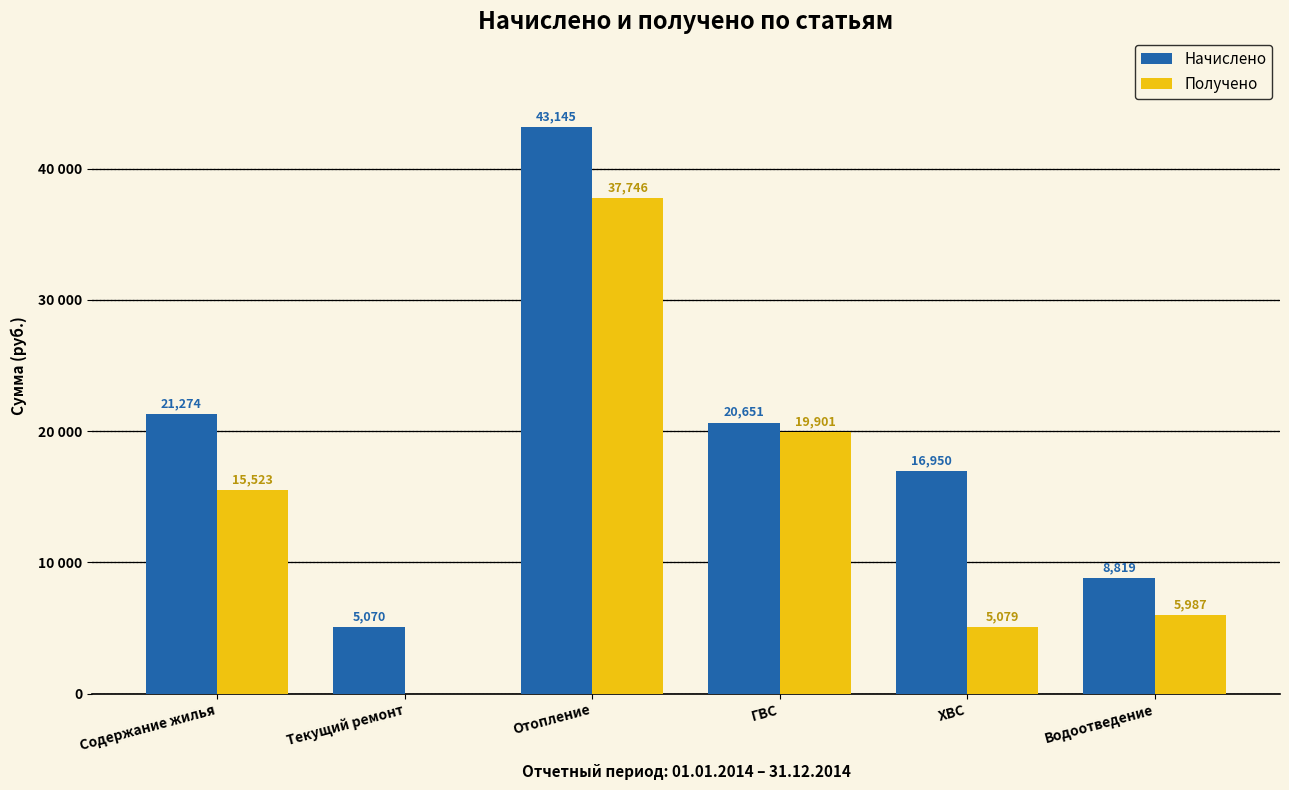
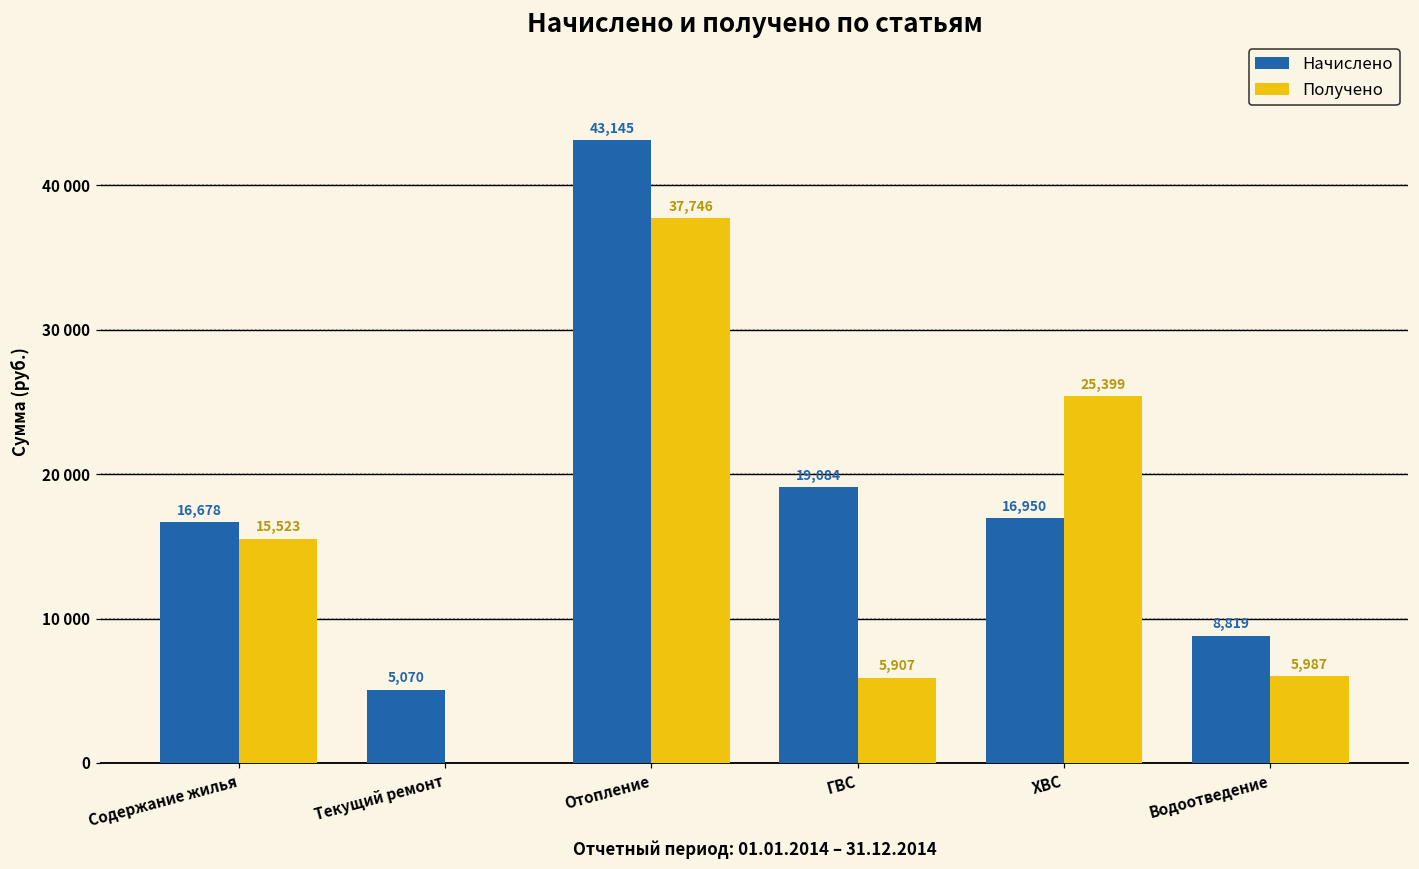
Начислено, Содержание жилья: 21,274 -> 16,678
Начислено, ГВС: 20,651 -> 19,084
Получено, ГВС: 19,901 -> 5,907
Получено, ХВС: 5,079 -> 25,399
